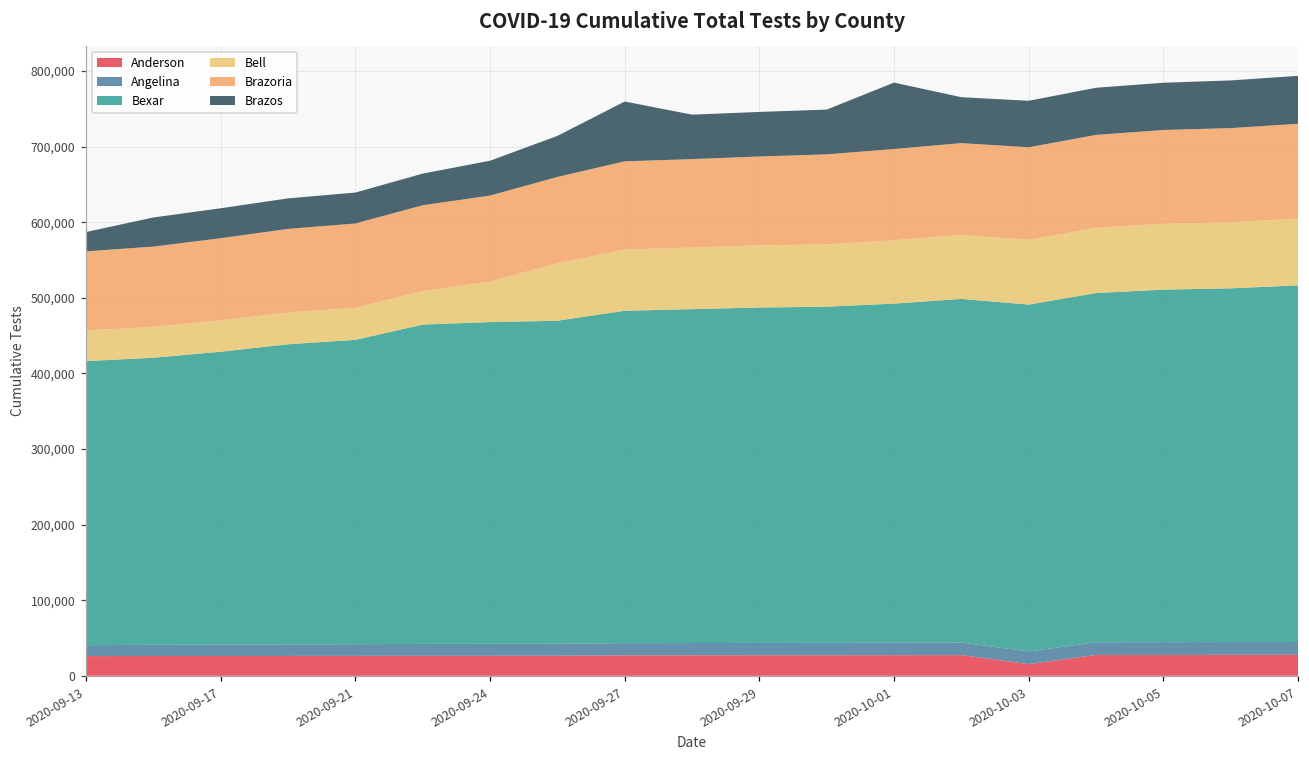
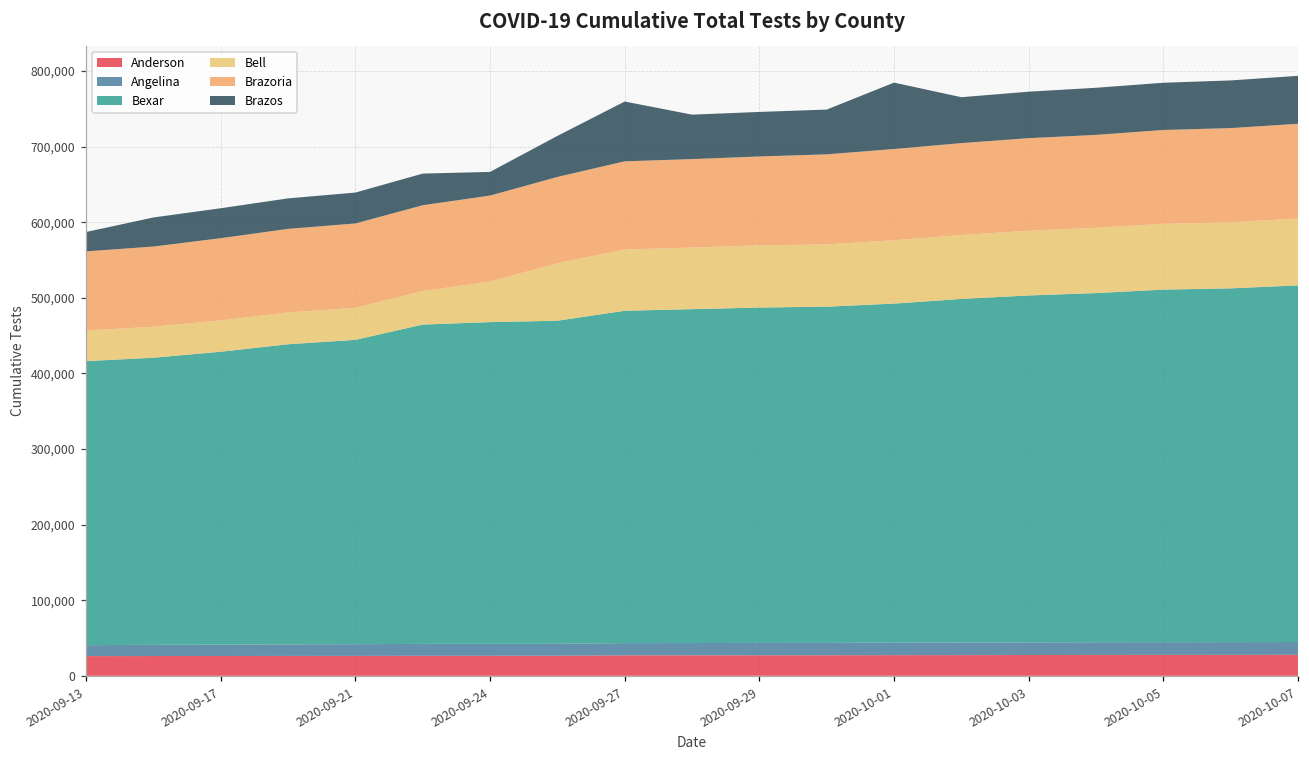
Brazos, 2020-09-24: 50,000 -> 30,000
Anderson, 2020-10-03: 20,000 -> 30,000
